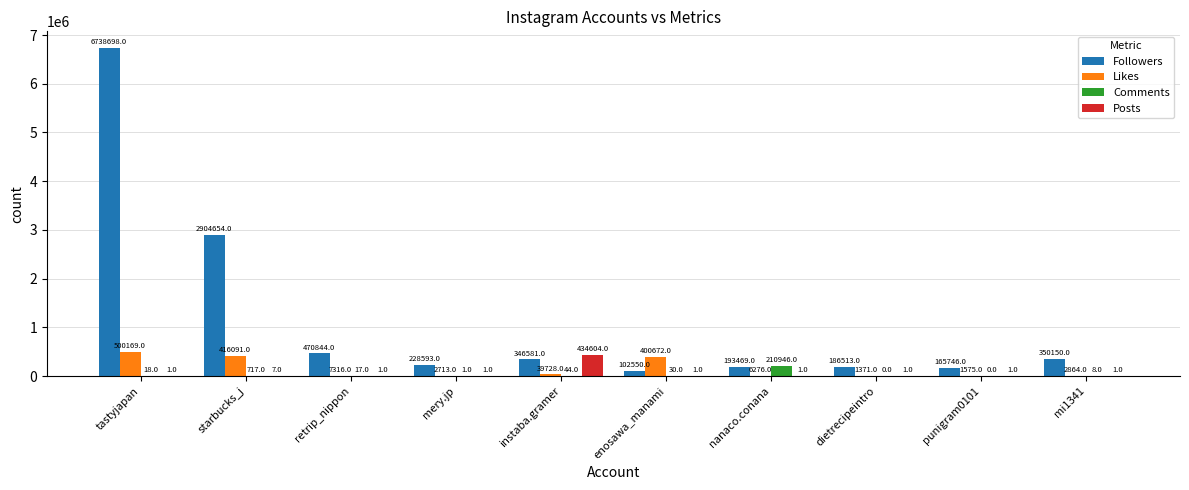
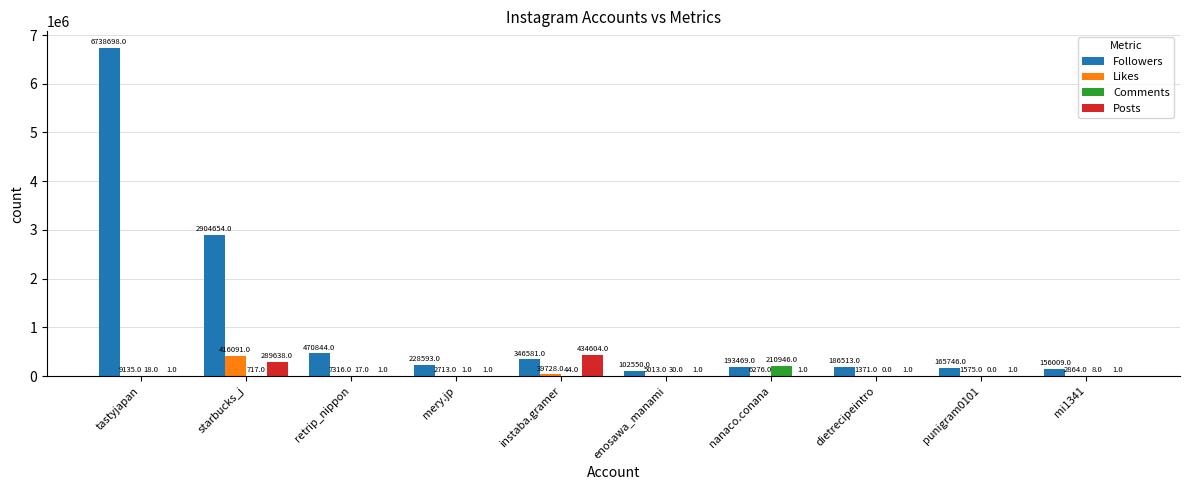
Likes, tastyjapan: 500169.0 -> 9135.0
Posts, starbucks_j: 7.0 -> 289638.0
Likes, enosawa_manami: 400672.0 -> 5013.0
Followers, mi1341: 350150.0 -> 156009.0
